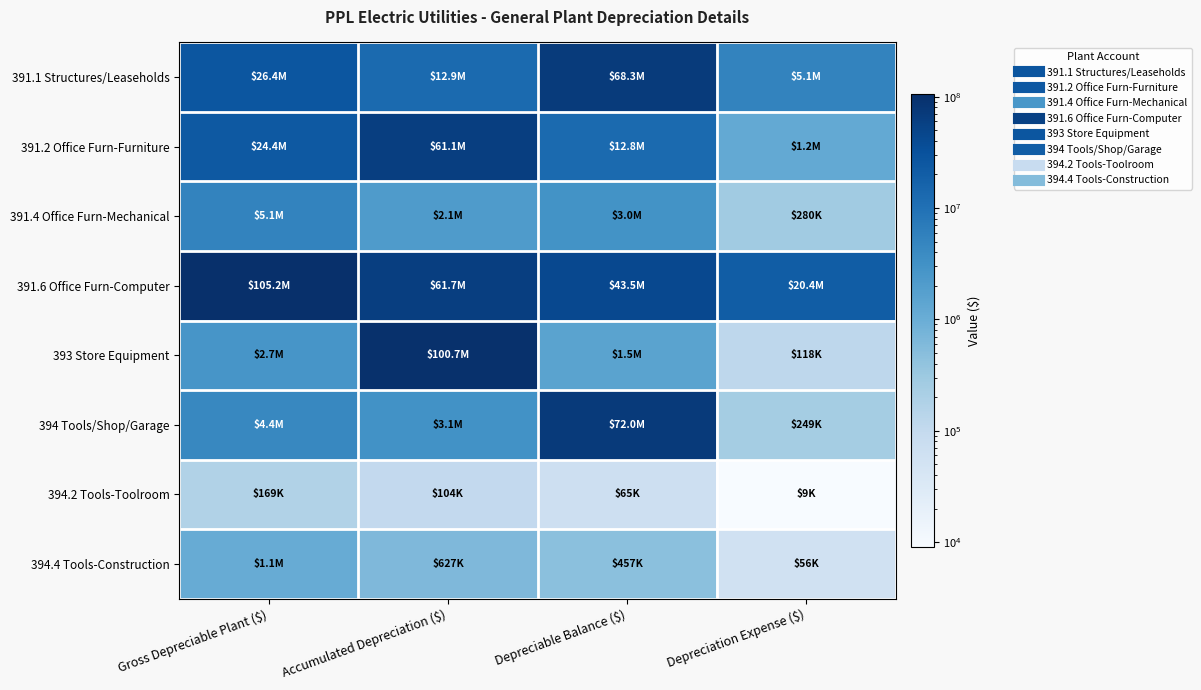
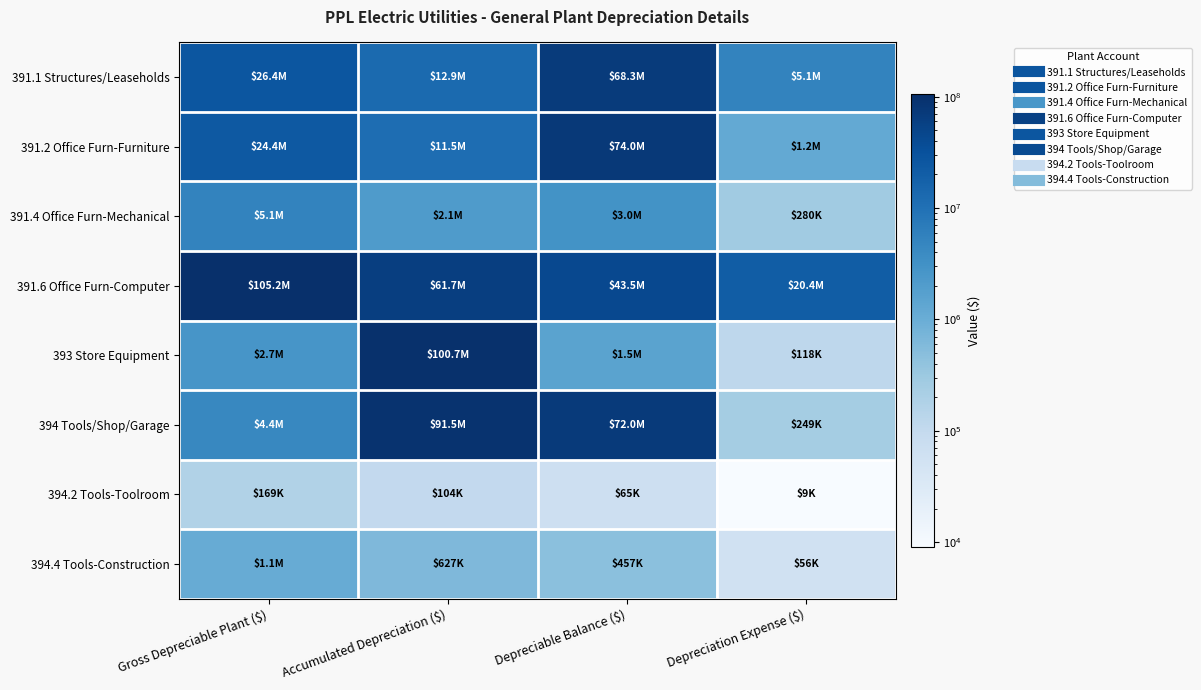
391.2 Office Furn-Furniture, Accumulated Depreciation ($): $61.1M -> $11.5M
391.2 Office Furn-Furniture, Depreciable Balance ($): $12.8M -> $74.0M
394 Tools/Shop/Garage, Accumulated Depreciation ($): $3.1M -> $91.5M
